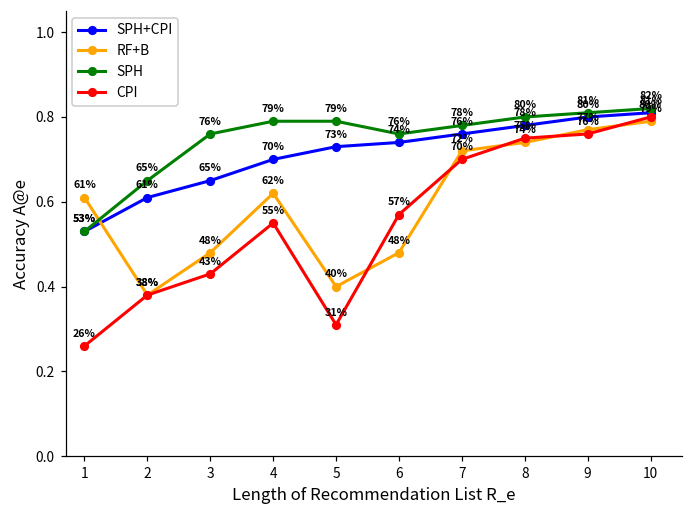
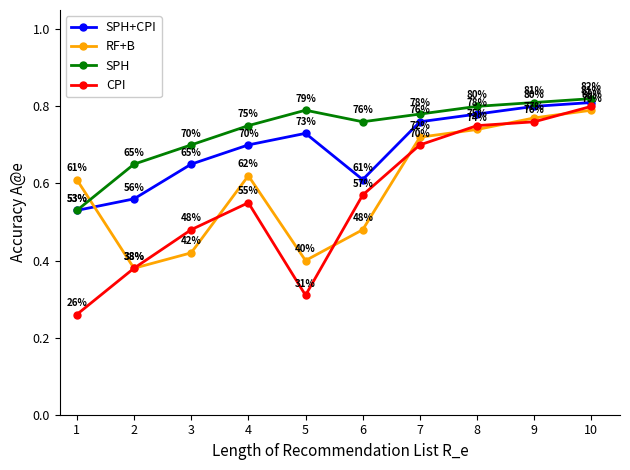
SPH+CPI, 2: 61% -> 56%
RF+B, 3: 48% -> 42%
SPH, 3: 76% -> 70%
CPI, 3: 43% -> 48%
SPH, 4: 79% -> 75%
SPH+CPI, 6: 74% -> 61%
